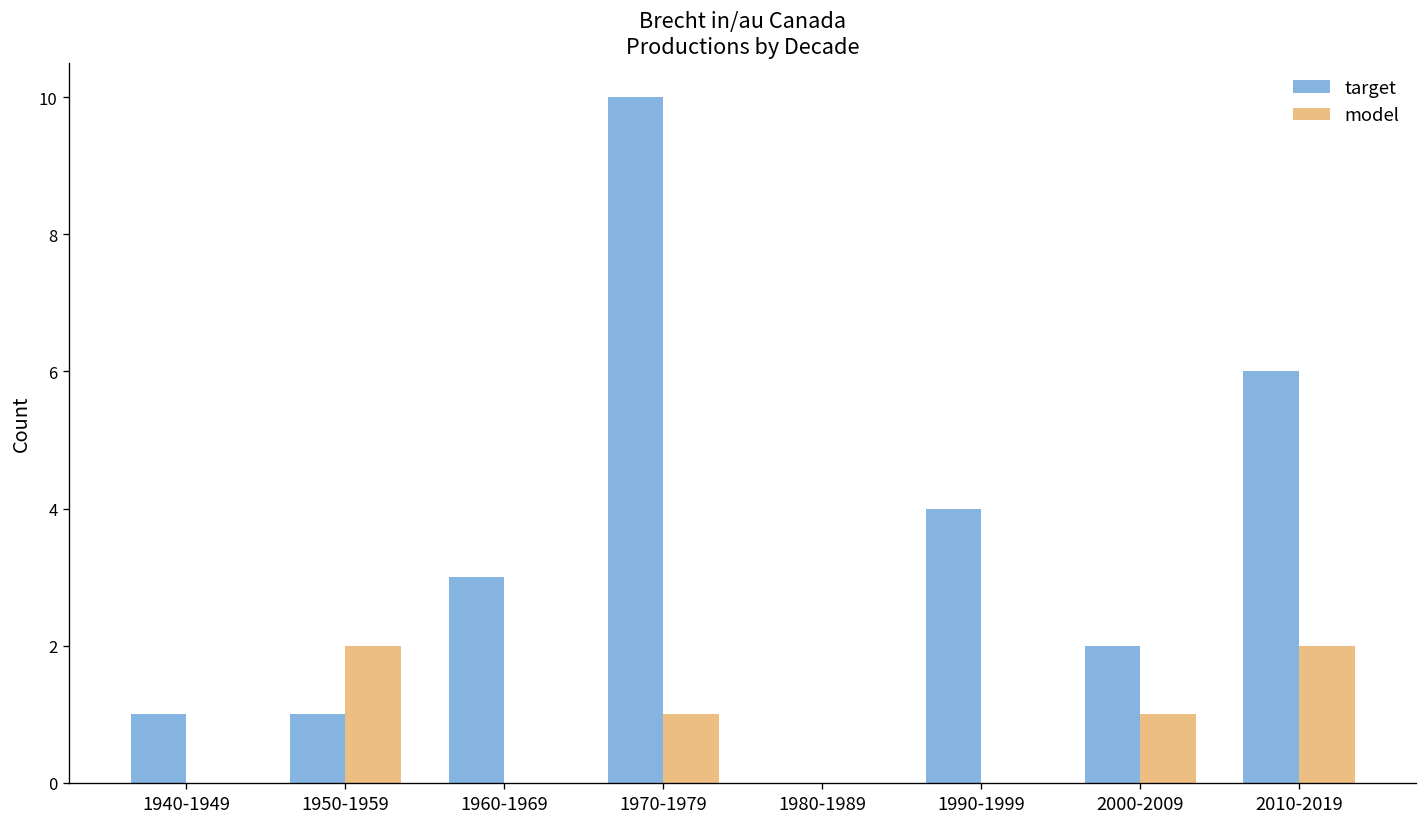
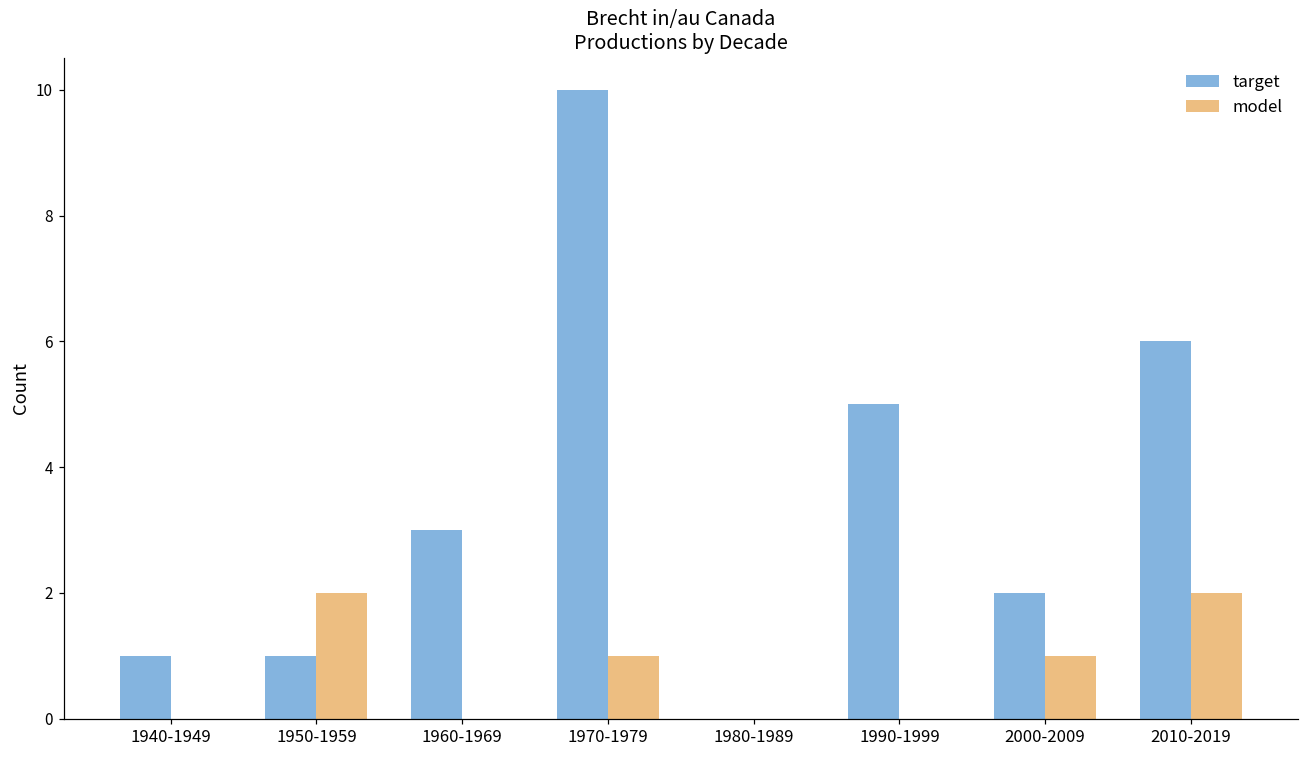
target, 1990-1999: 4 -> 5
